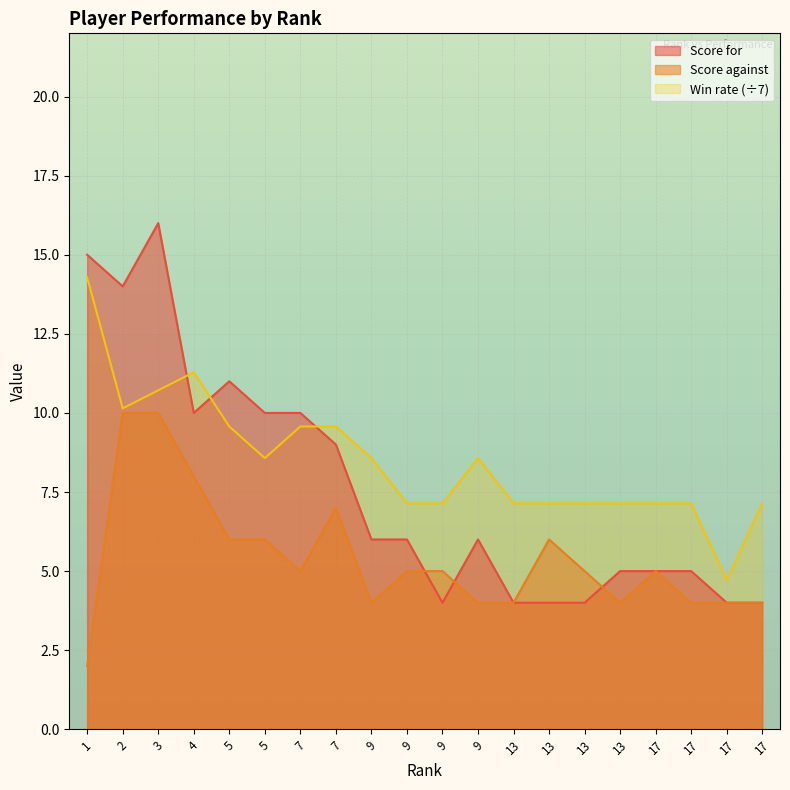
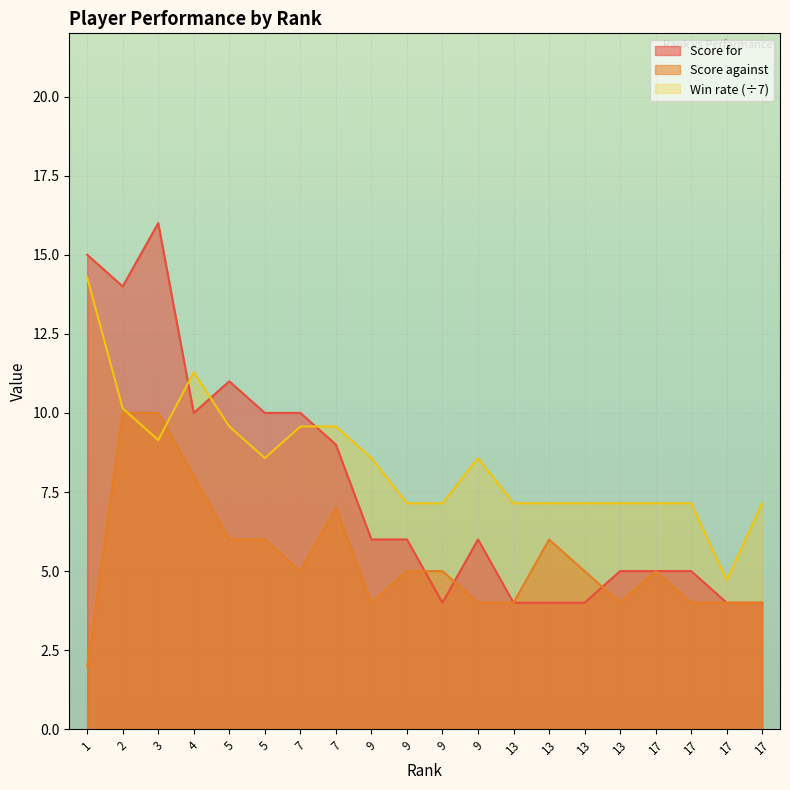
Win rate (÷7), 3: 10.7 -> 9.1
